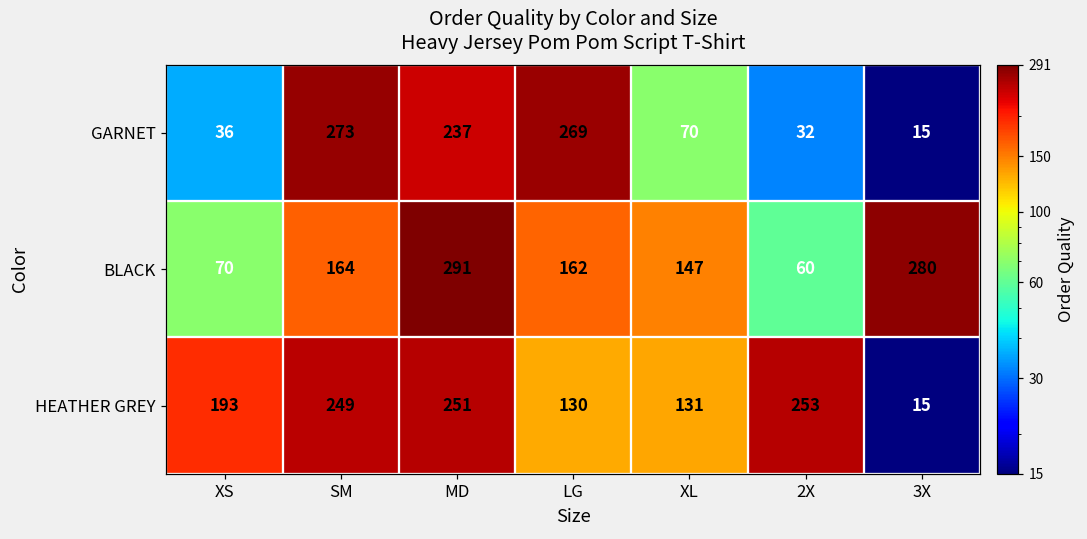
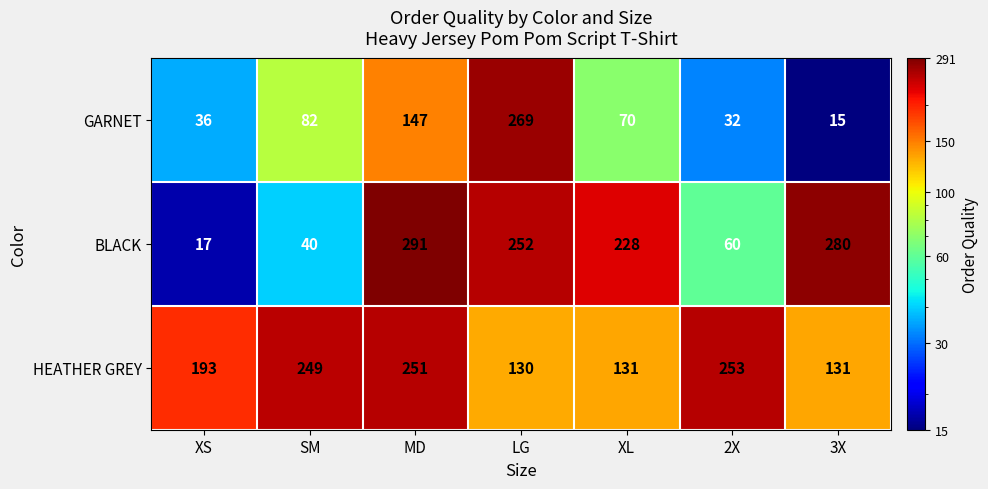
GARNET, SM: 273 -> 82
GARNET, MD: 237 -> 147
BLACK, XS: 70 -> 17
BLACK, SM: 164 -> 40
BLACK, LG: 162 -> 252
BLACK, XL: 147 -> 228
HEATHER GREY, 3X: 15 -> 131
